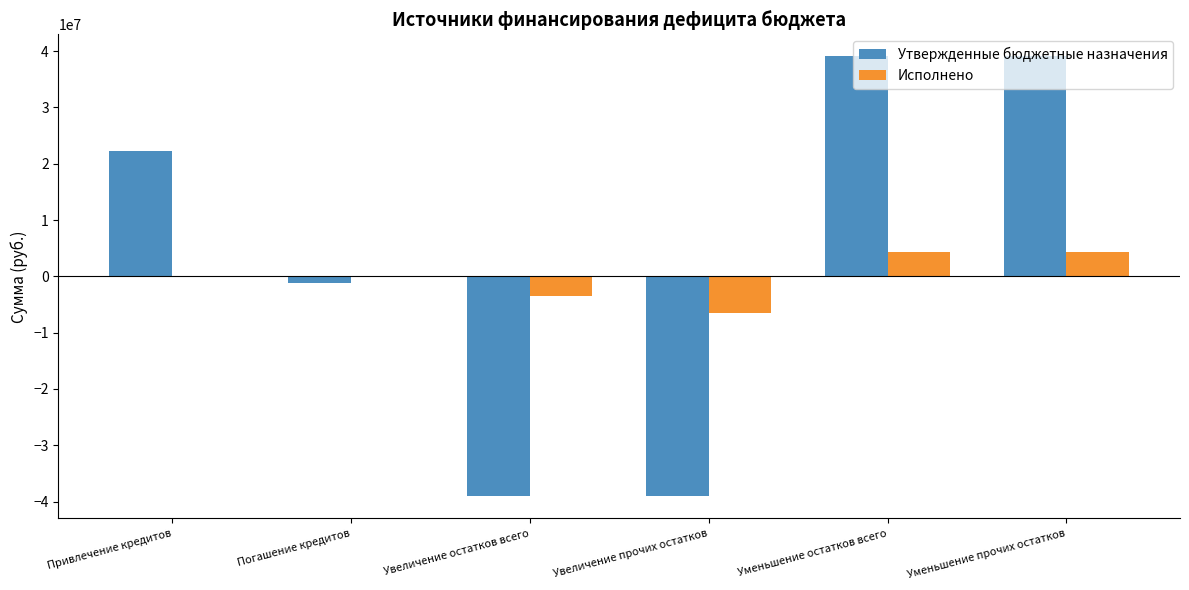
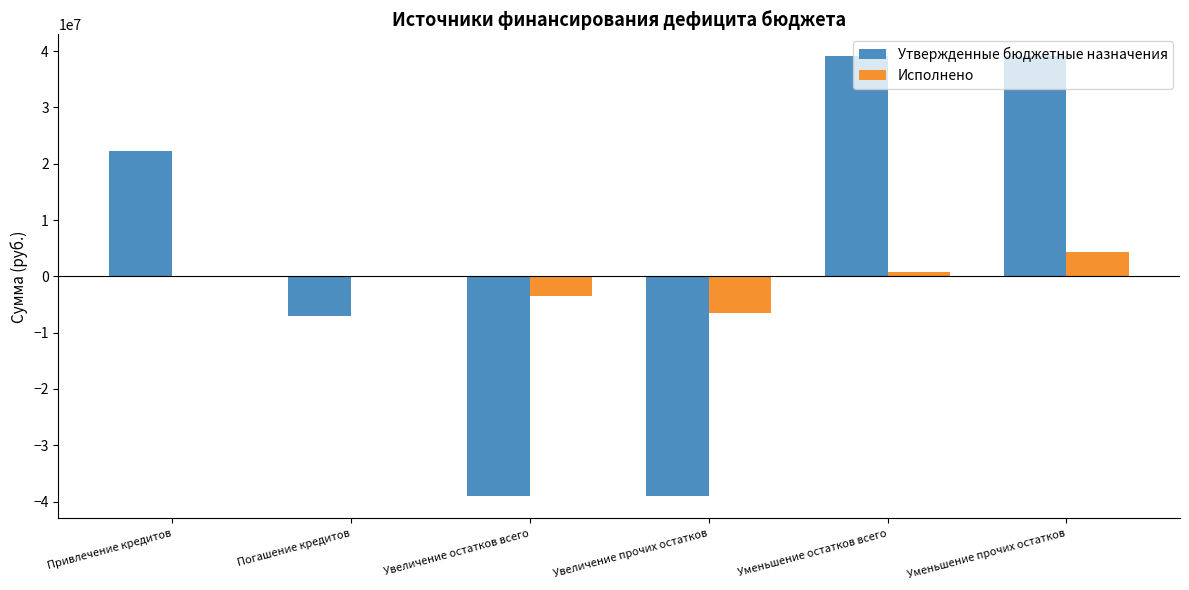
Утвержденные бюджетные назначения, Погашение кредитов: -1000000 -> -7000000
Исполнено, Уменьшение остатков всего: 4000000 -> 1000000
